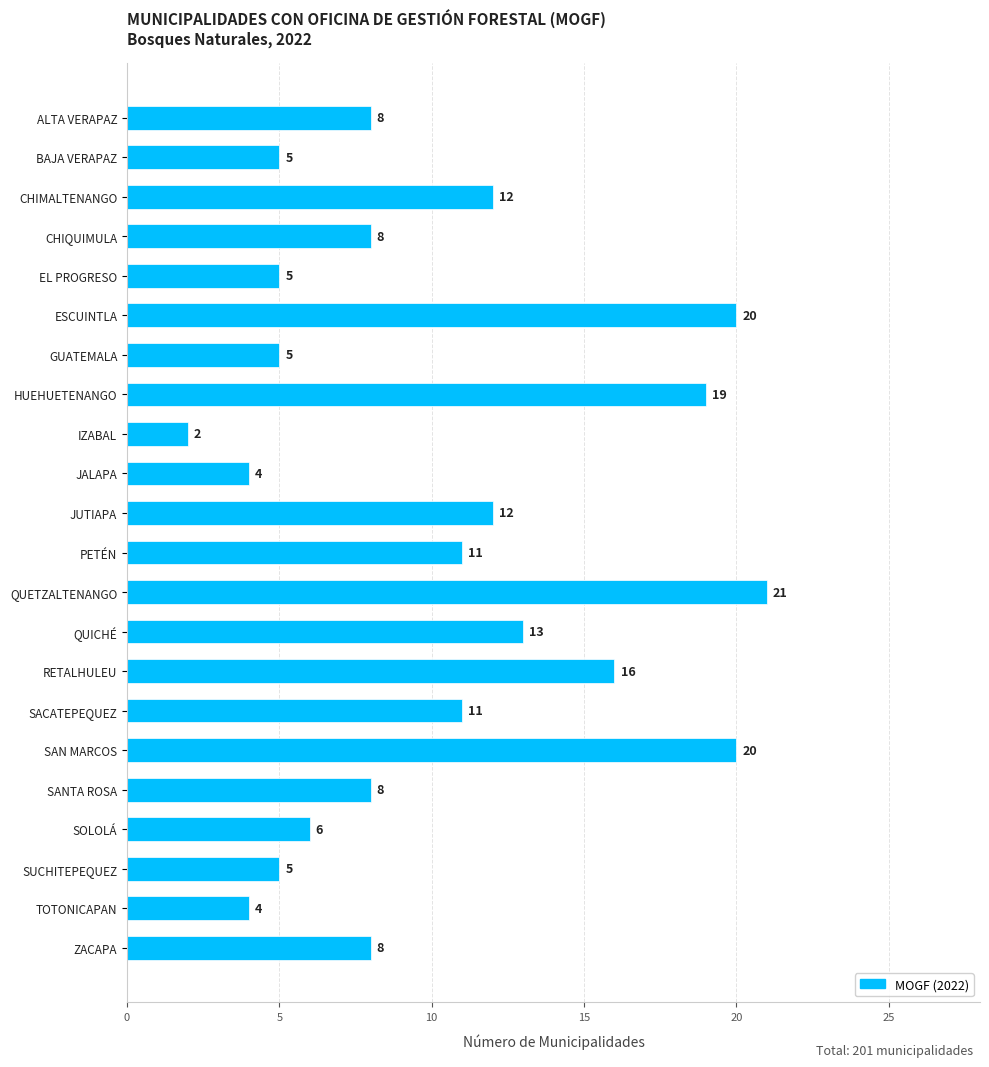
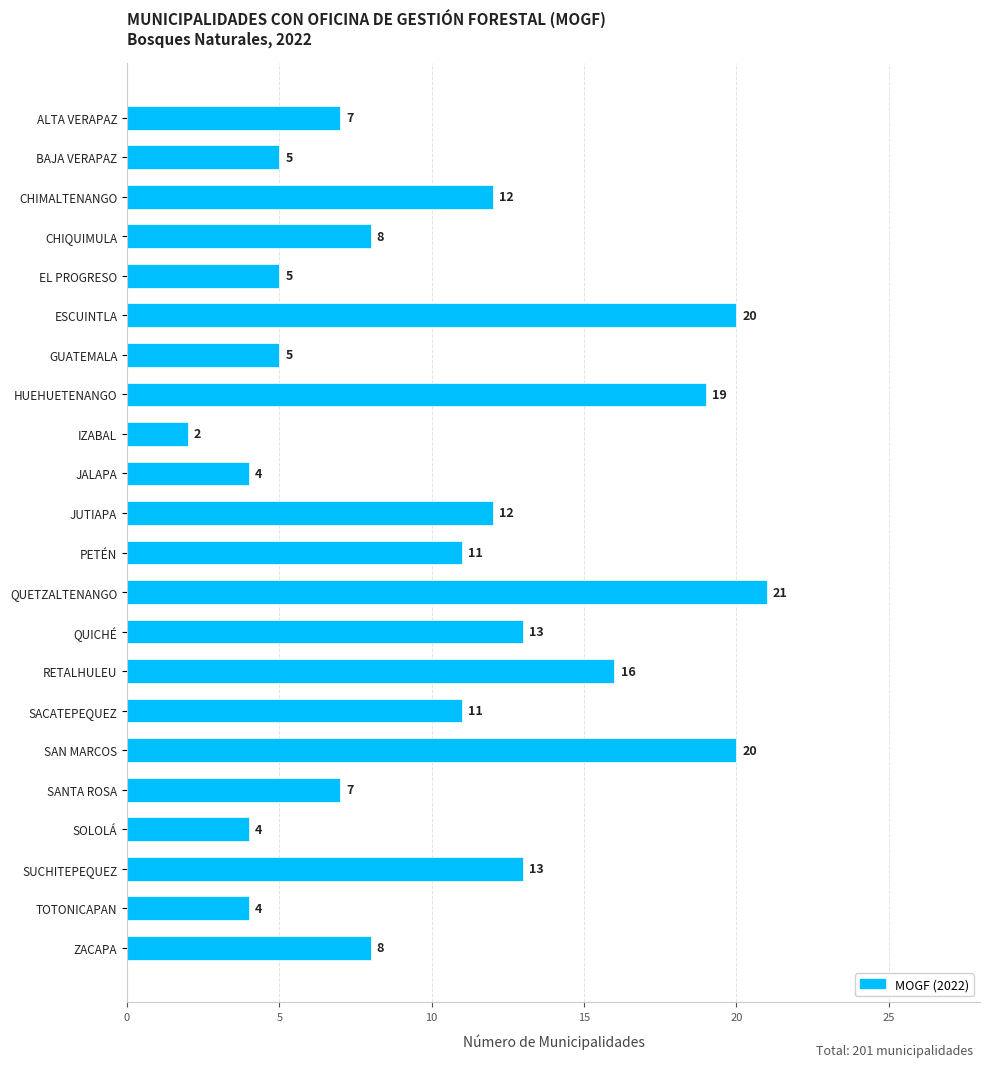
ALTA VERAPAZ: 8 -> 7
SANTA ROSA: 8 -> 7
SOLOLÁ: 6 -> 4
SUCHITEPEQUEZ: 5 -> 13
